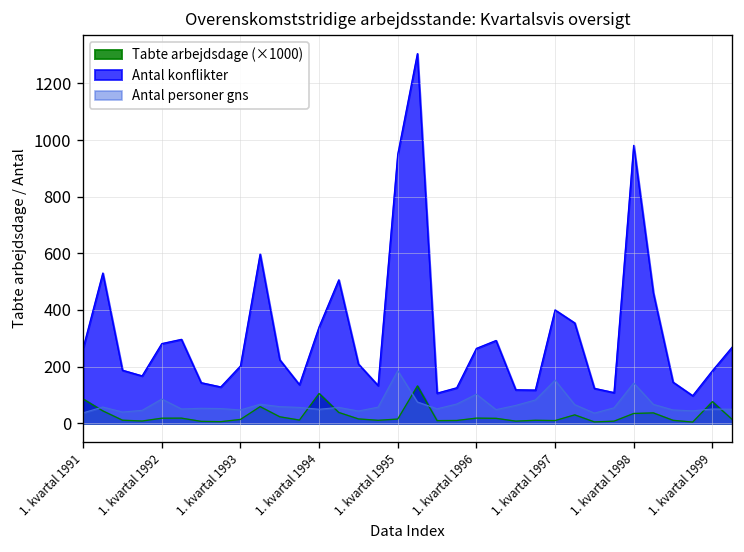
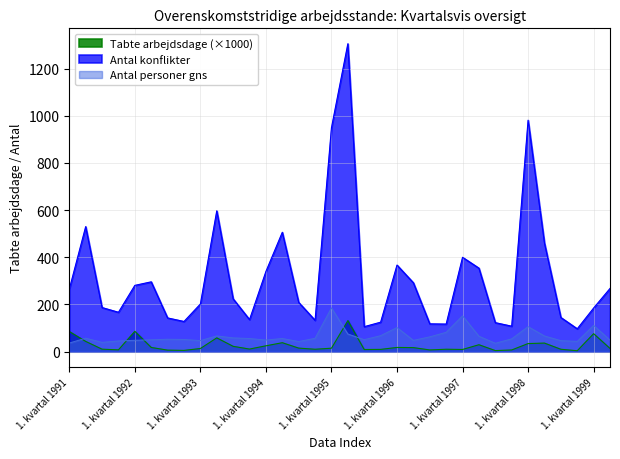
Tabte arbejdsdage (×1000), 1. kvartal 1992: 20 -> 90
Antal personer gns, 1. kvartal 1992: 90 -> 50
Tabte arbejdsdage (×1000), 1. kvartal 1994: 100 -> 20
Antal konflikter, 1. kvartal 1996: 260 -> 370
Antal personer gns, 1. kvartal 1998: 140 -> 110
Antal personer gns, 1. kvartal 1999: 50 -> 110
